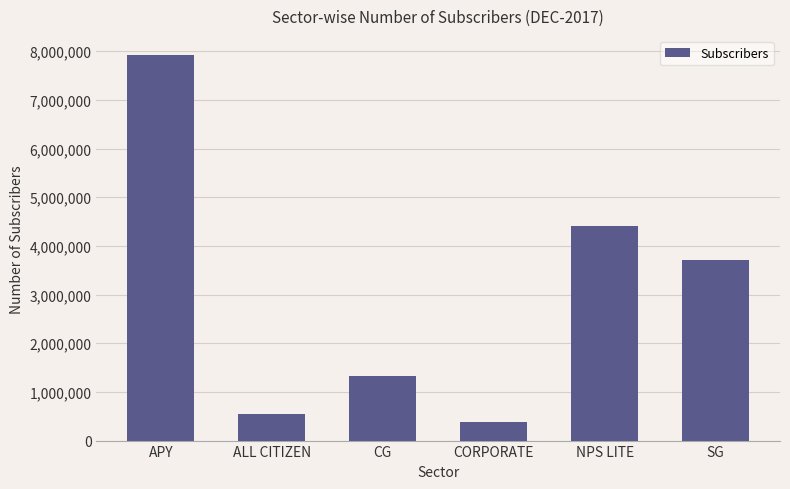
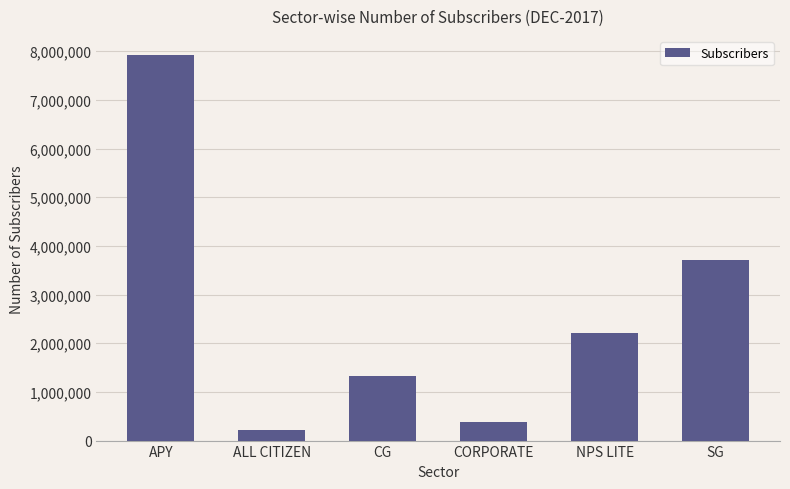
ALL CITIZEN: 600,000 -> 200,000
NPS LITE: 4,400,000 -> 2,200,000
